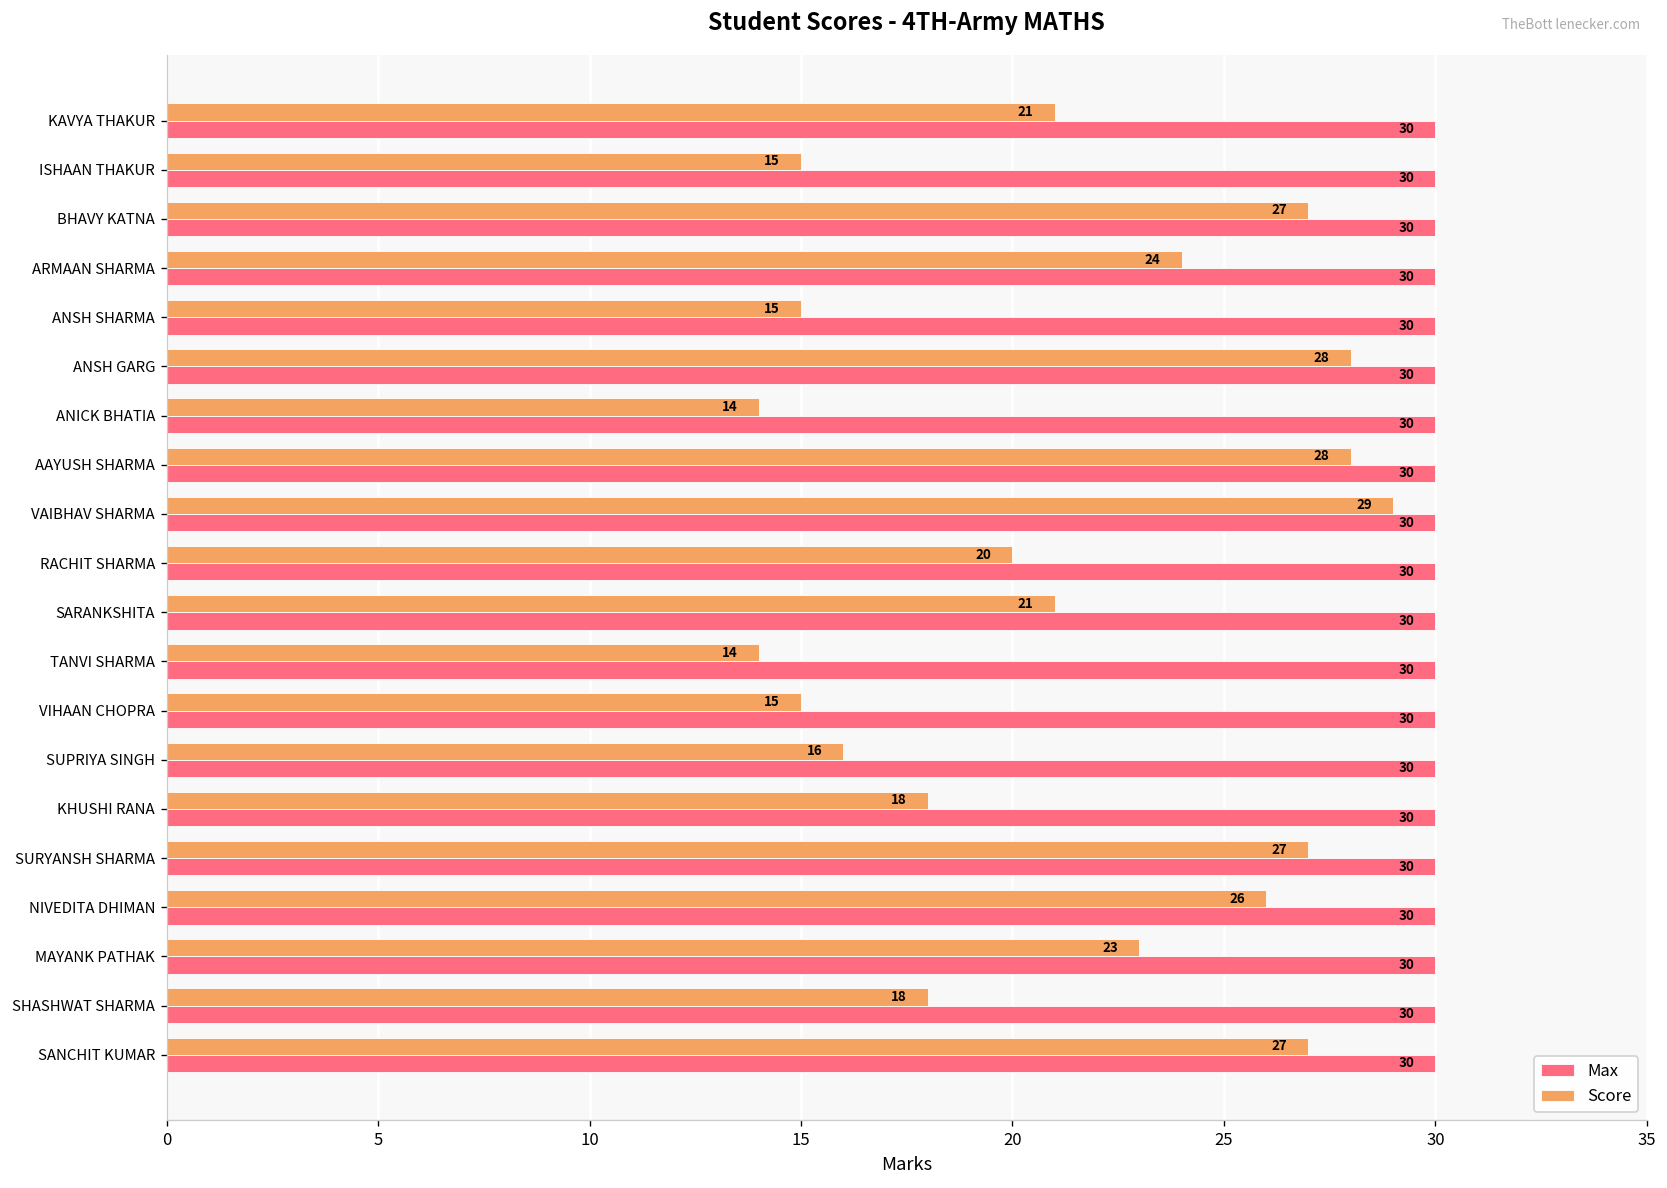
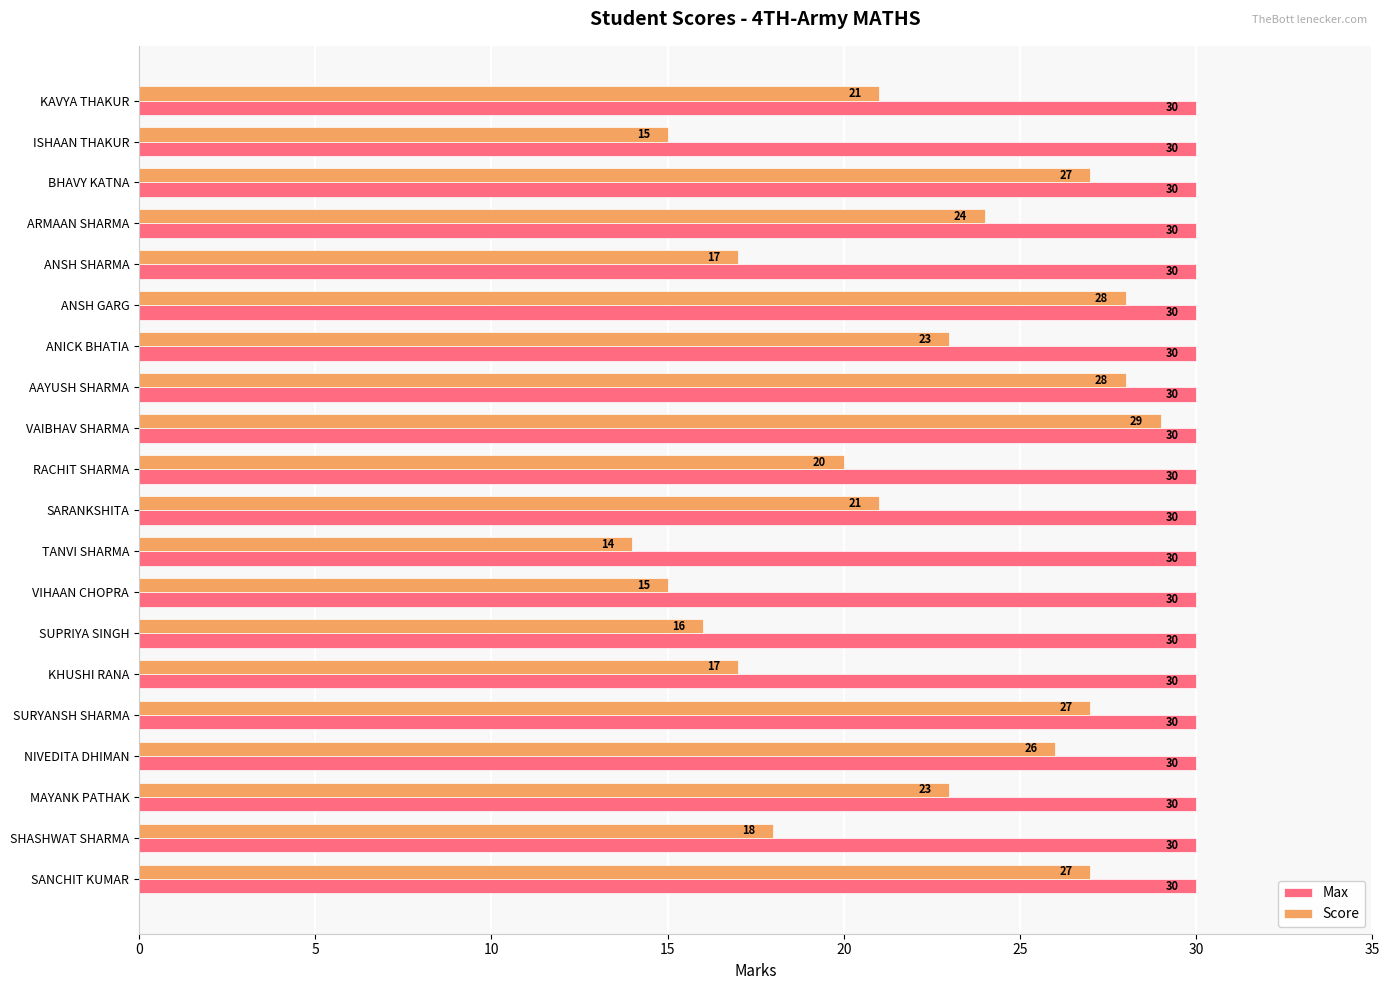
Score, ANSH SHARMA: 15 -> 17
Score, ANICK BHATIA: 14 -> 23
Score, KHUSHI RANA: 18 -> 17
